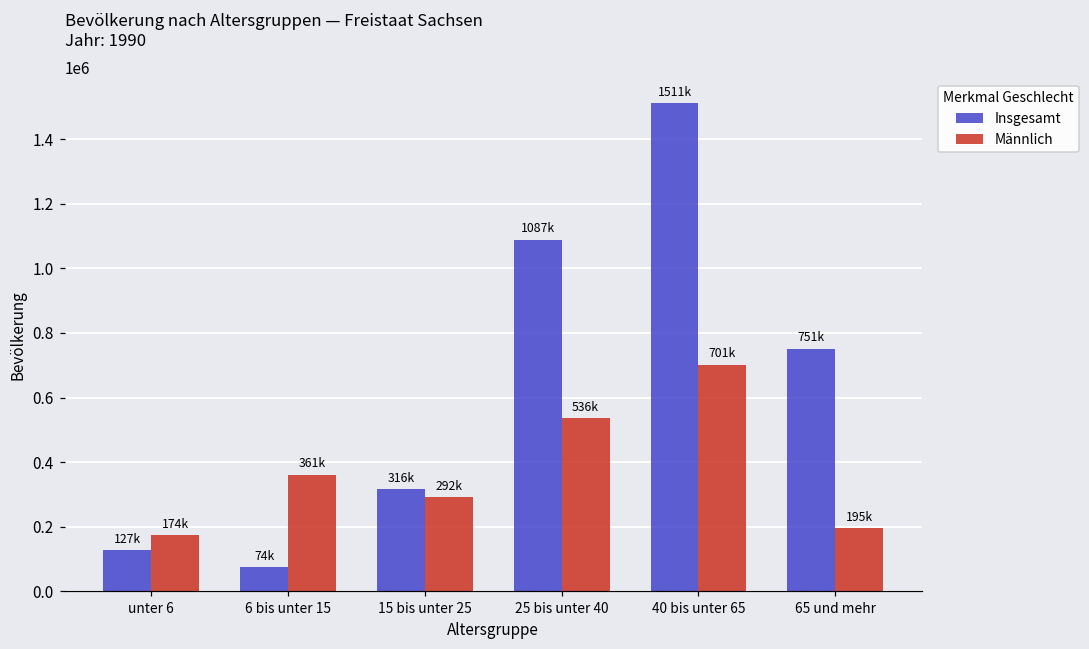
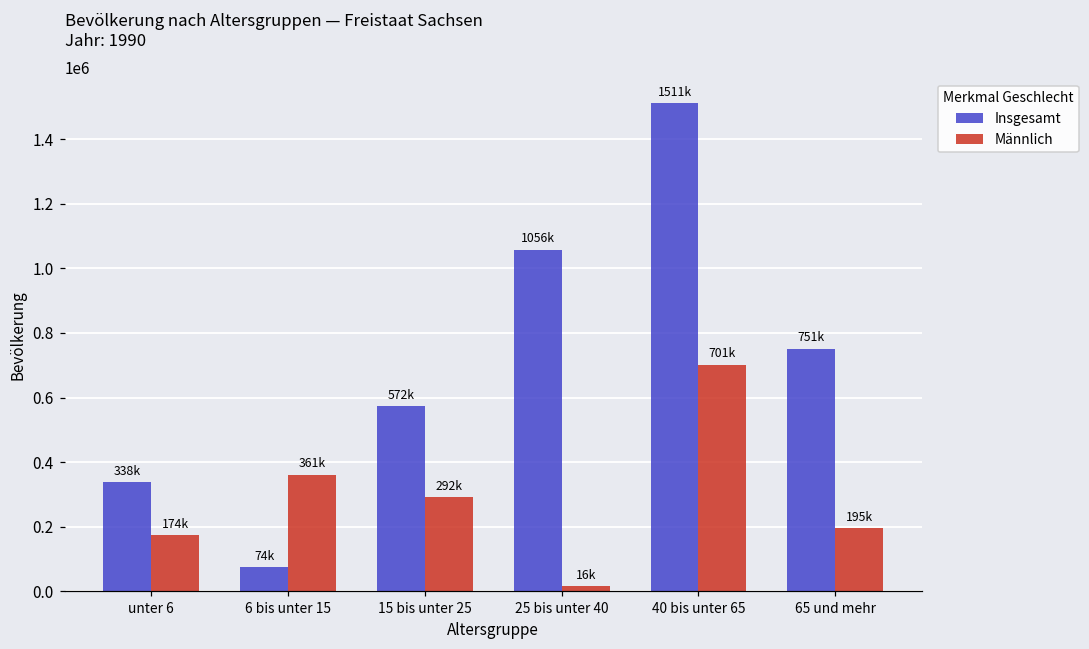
Insgesamt, unter 6: 127k -> 338k
Insgesamt, 15 bis unter 25: 316k -> 572k
Insgesamt, 25 bis unter 40: 1087k -> 1056k
Männlich, 25 bis unter 40: 536k -> 16k
